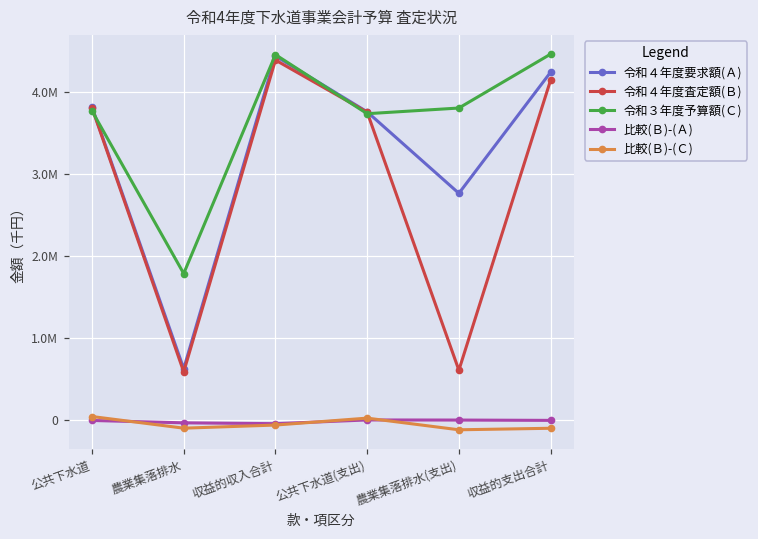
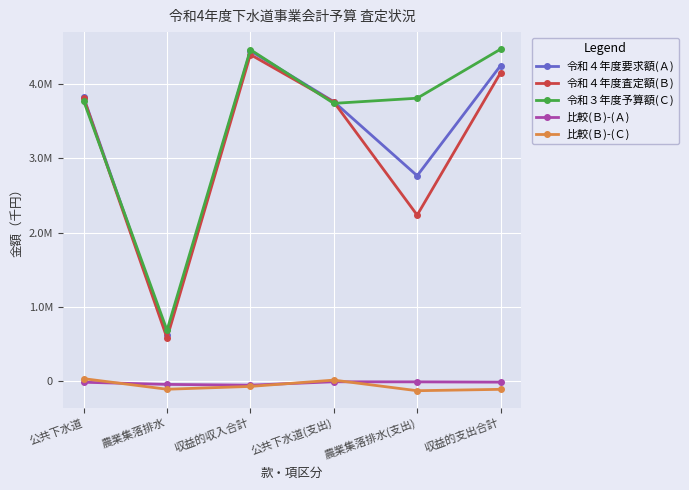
令和３年度予算額(Ｃ), 農業集落排水: 1800000 -> 700000
令和４年度査定額(Ｂ), 農業集落排水(支出): 600000 -> 2200000
